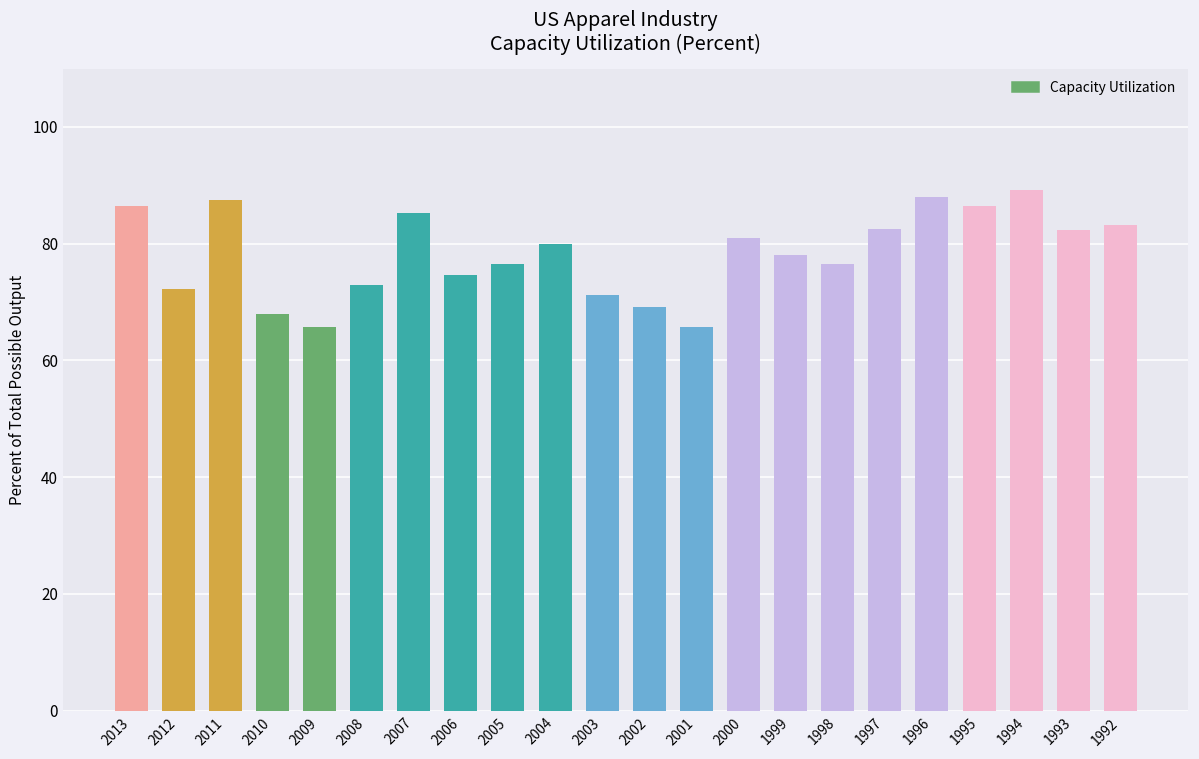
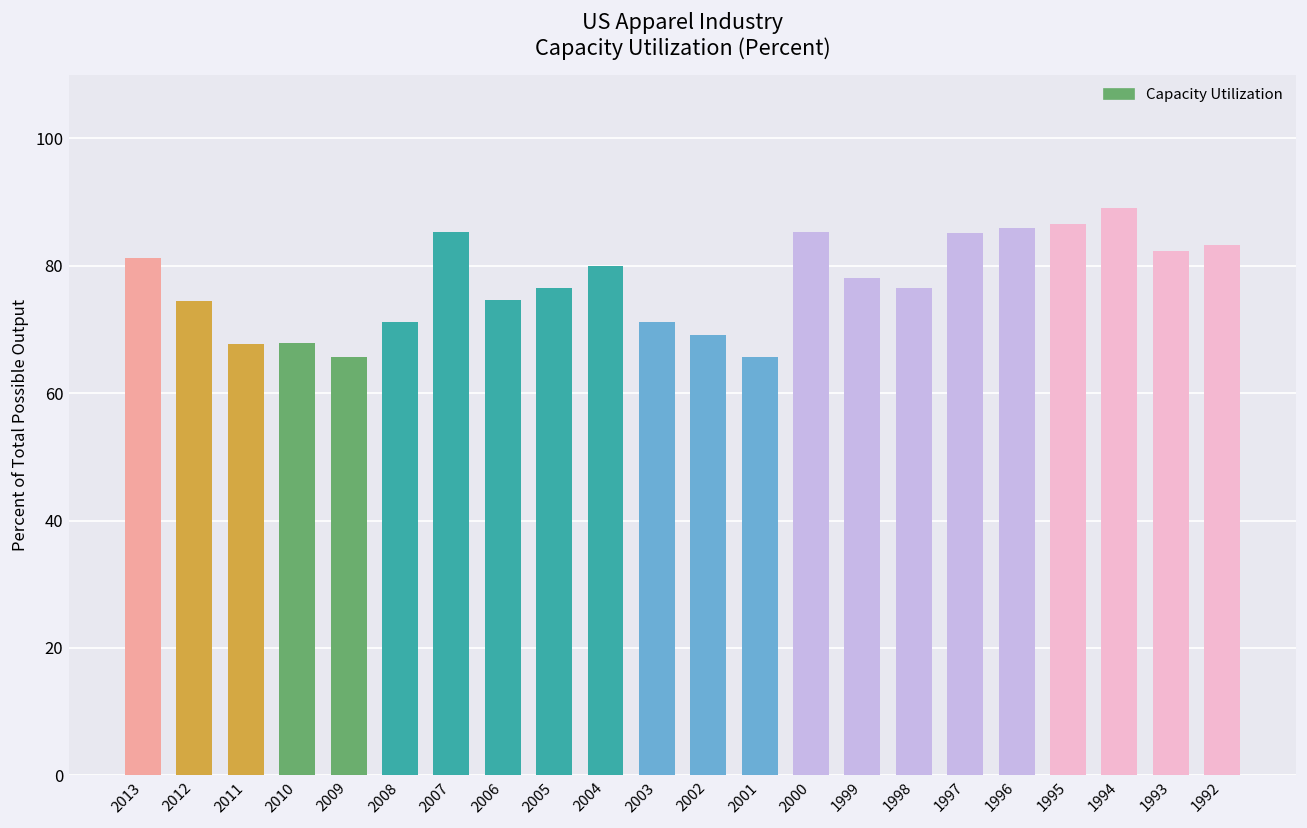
2013: 87 -> 81
2012: 72 -> 75
2011: 88 -> 68
2008: 73 -> 71
2000: 81 -> 85
1997: 83 -> 85
1996: 88 -> 86
